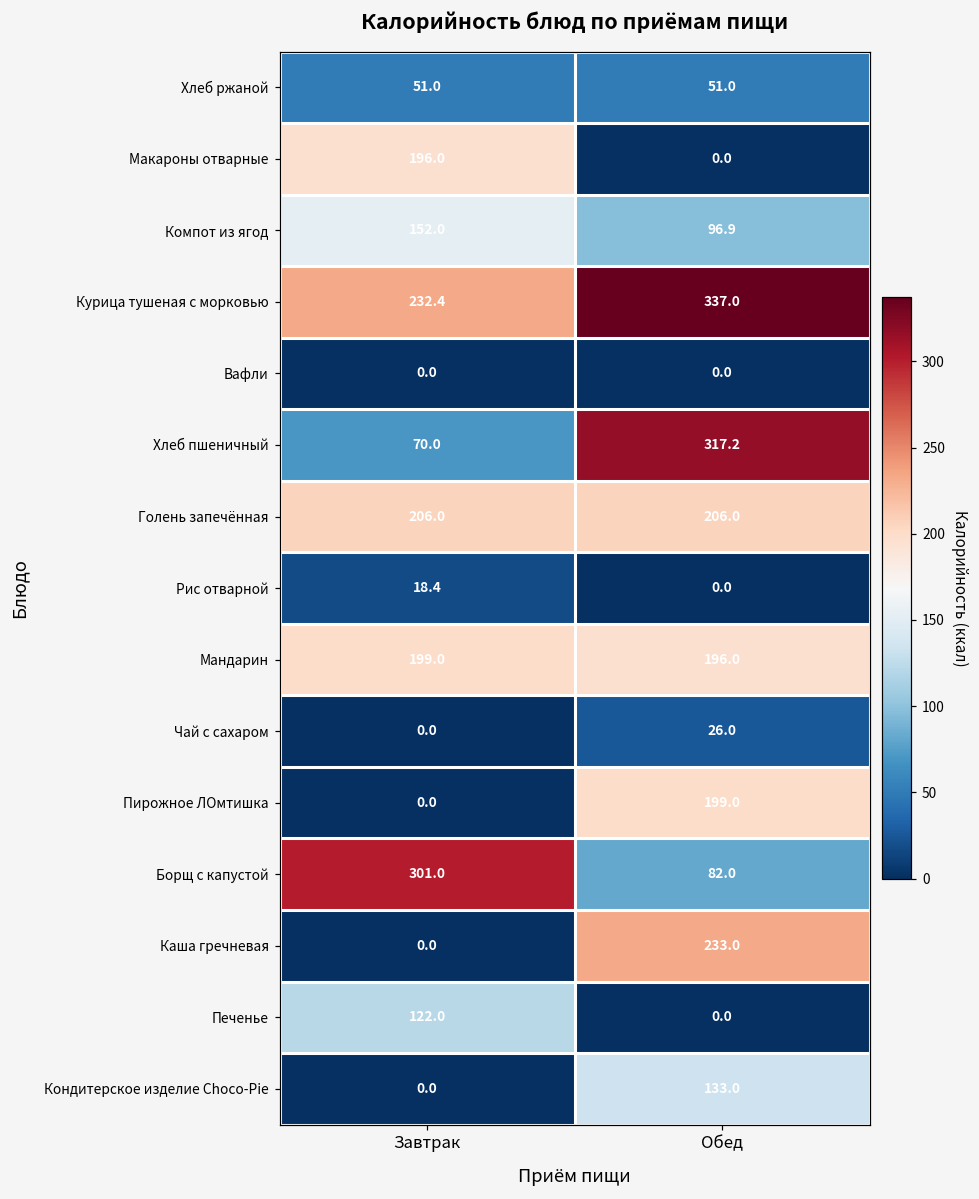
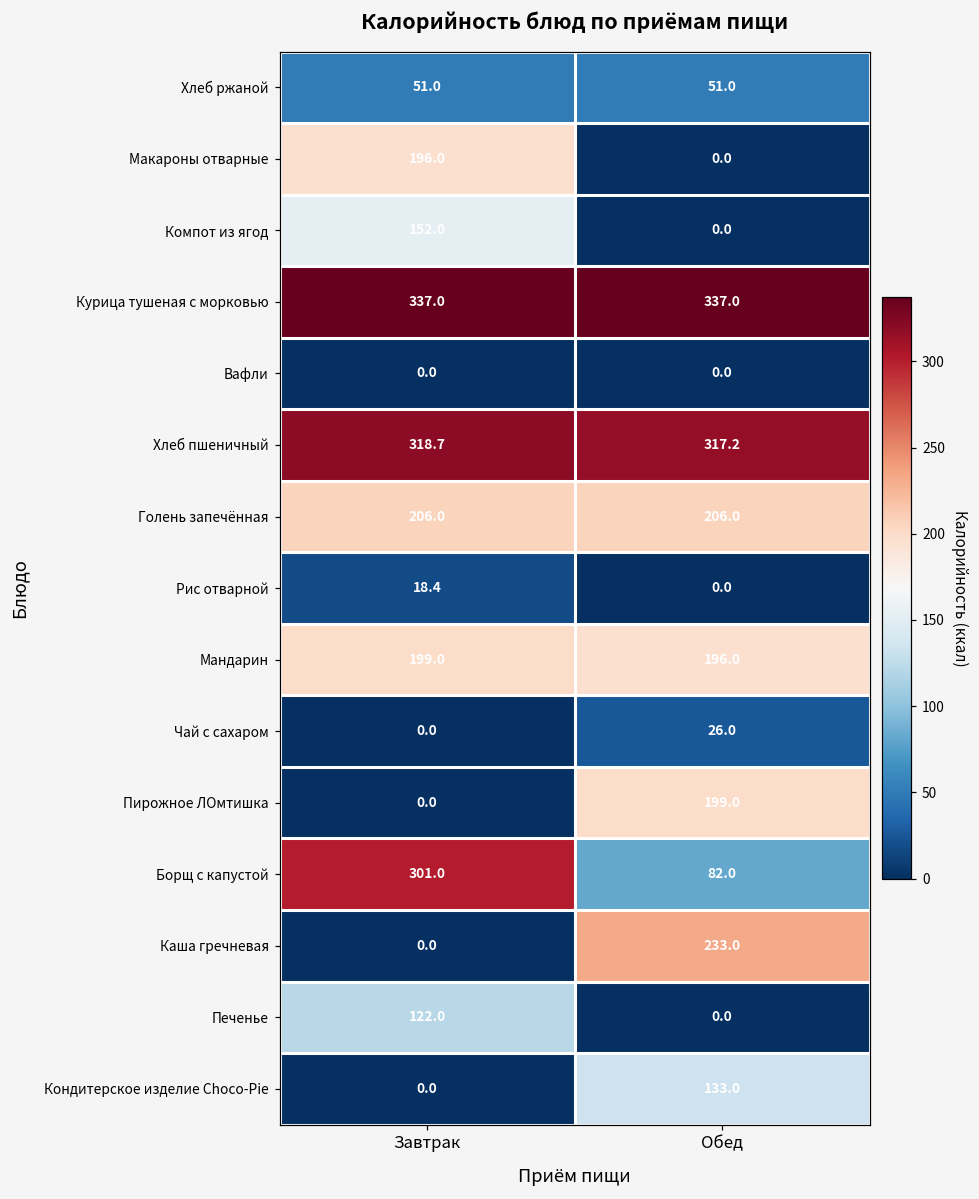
Компот из ягод, Обед: 96.9 -> 0.0
Курица тушеная с морковью, Завтрак: 232.4 -> 337.0
Хлеб пшеничный, Завтрак: 70.0 -> 318.7
